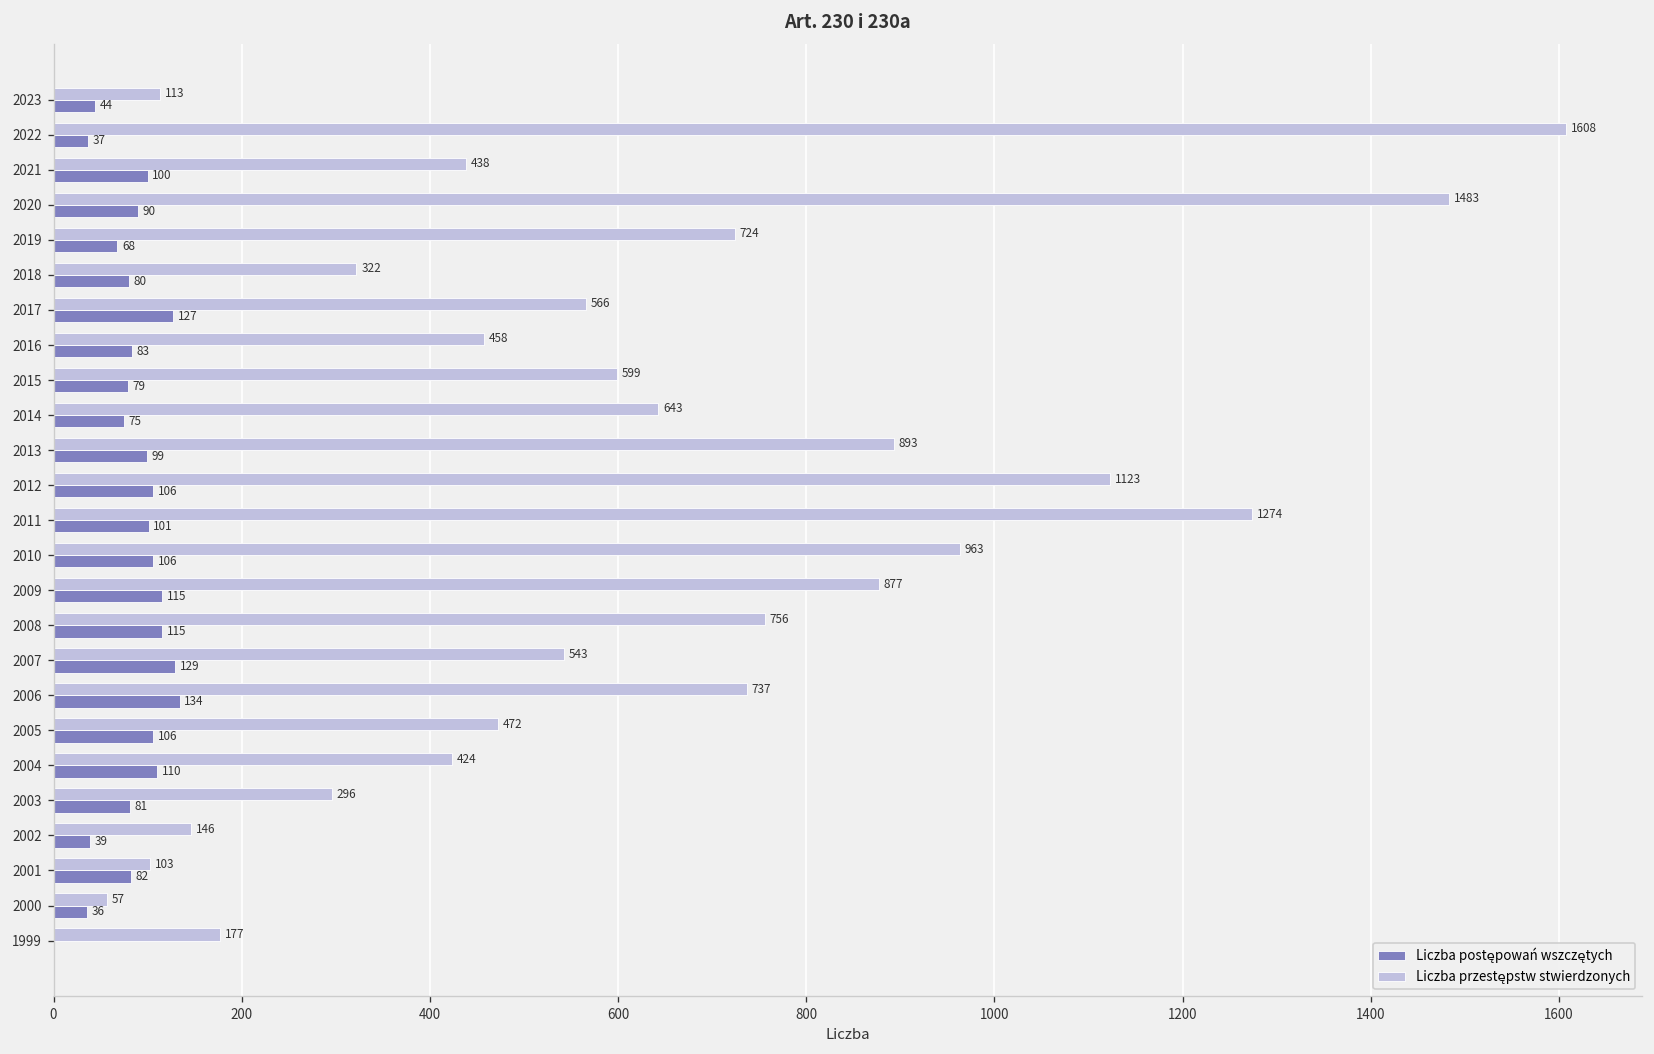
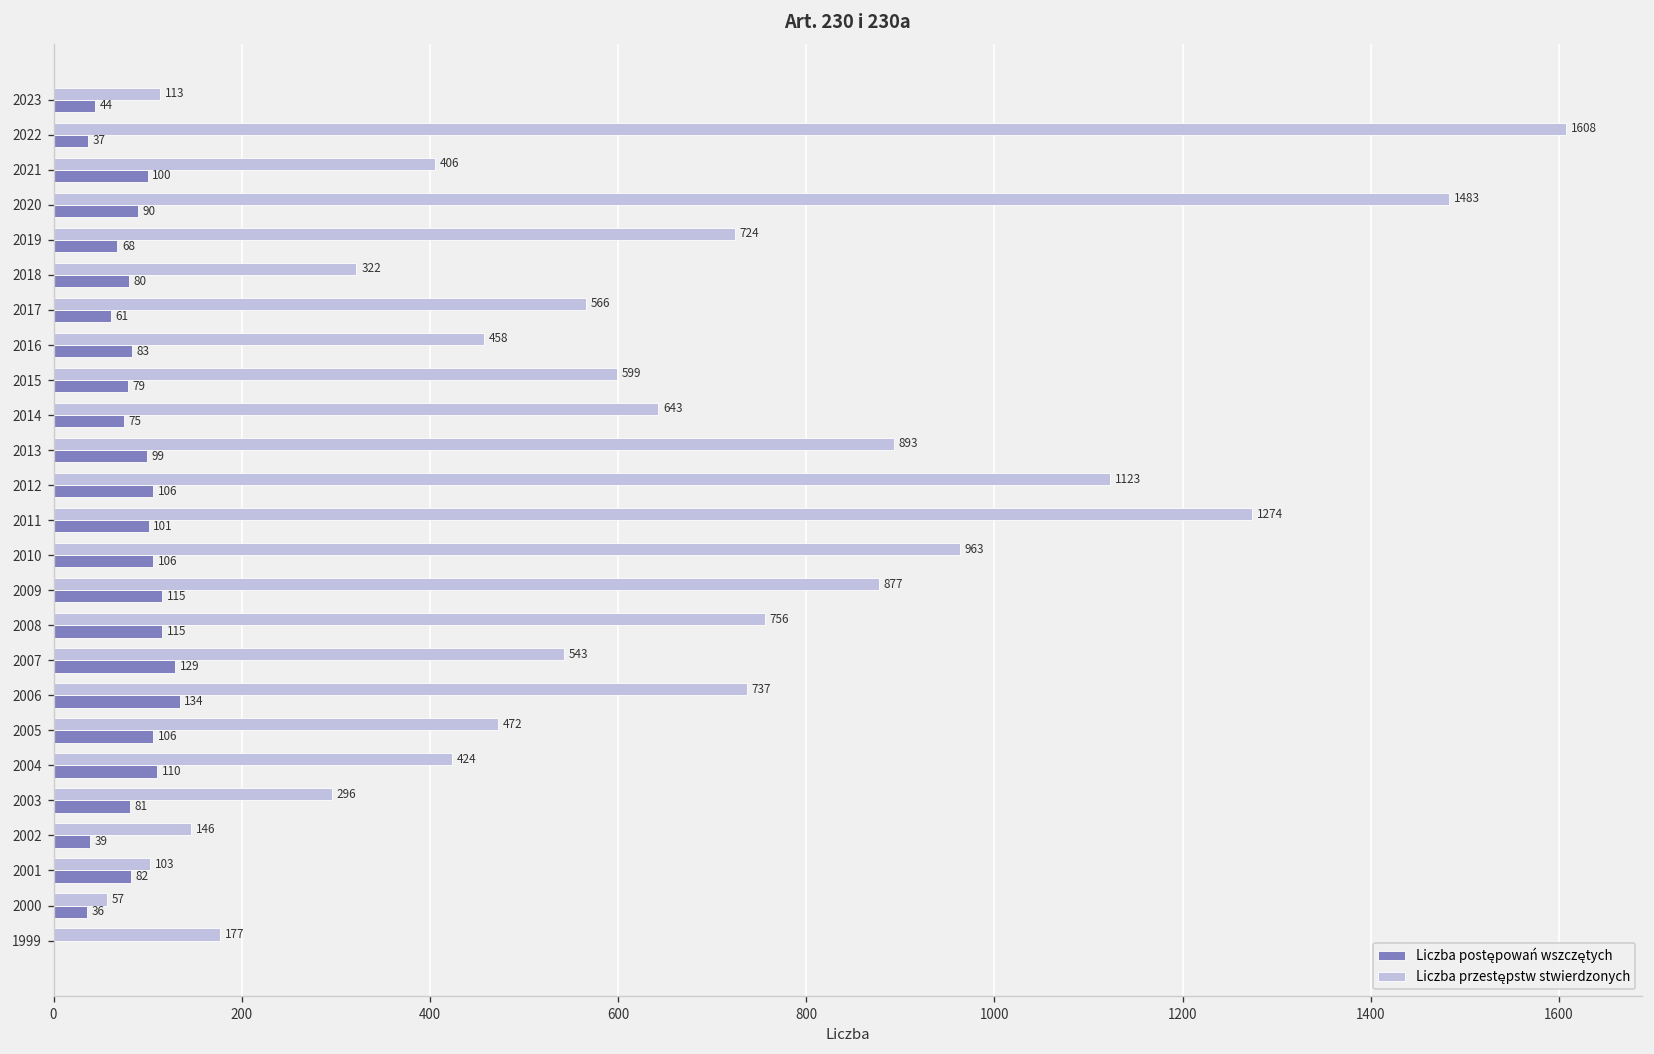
Liczba przestępstw stwierdzonych, 2021: 438 -> 406
Liczba postępowań wszczętych, 2017: 127 -> 61
